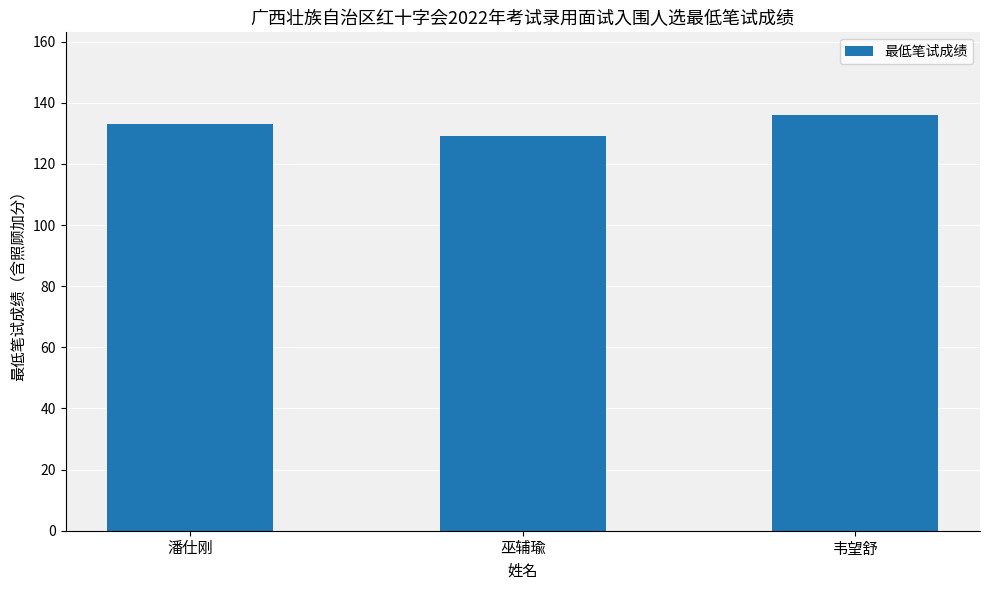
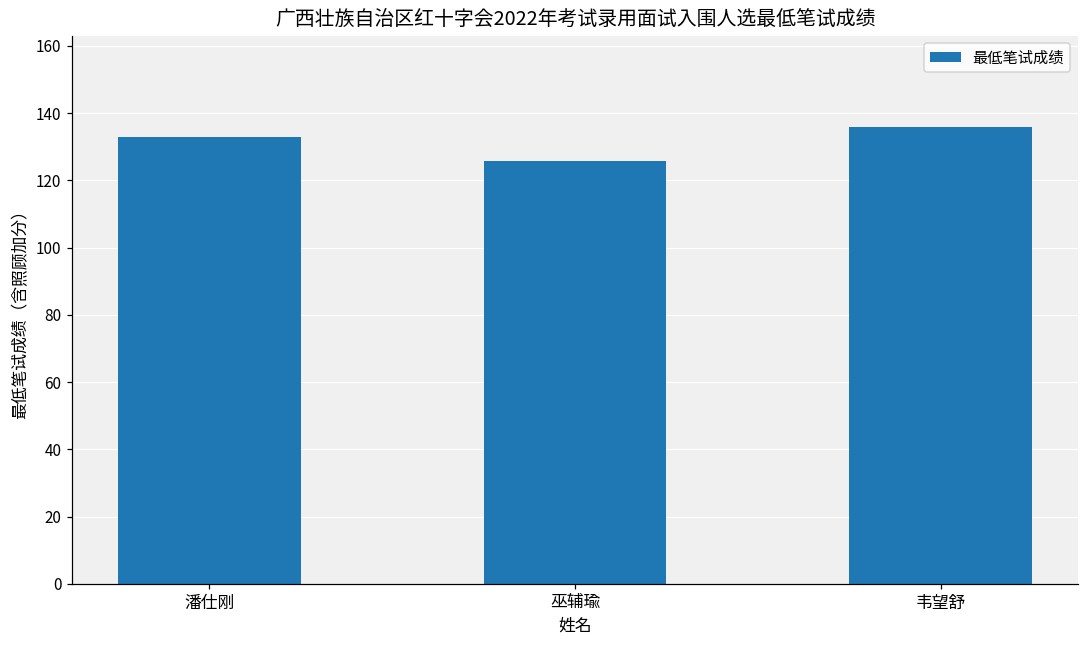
巫辅瑜: 129 -> 126
